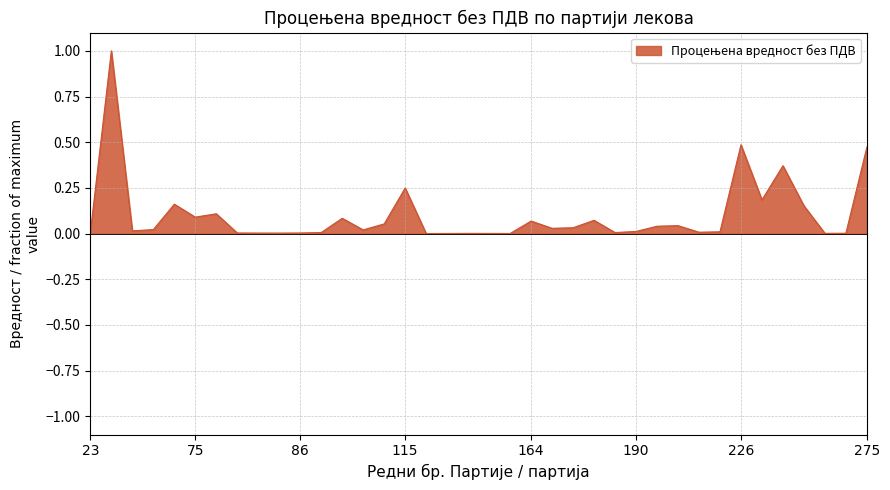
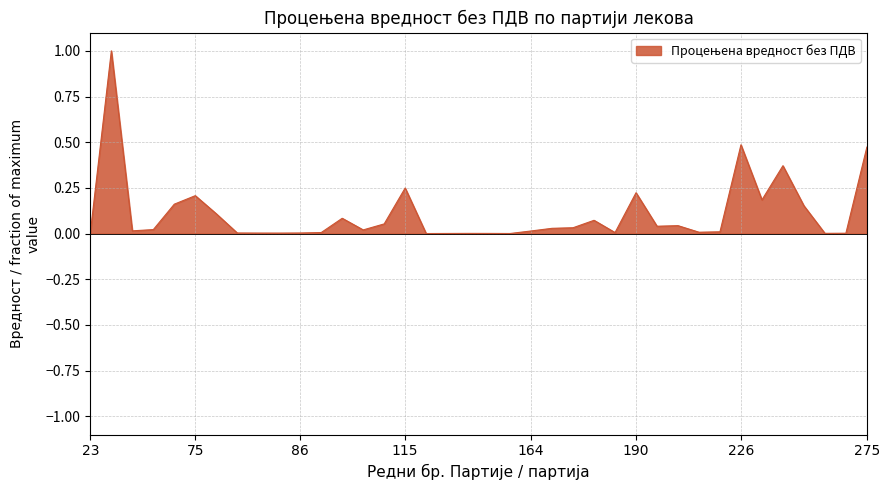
75: 0.09 -> 0.21
164: 0.07 -> 0.01
190: 0.01 -> 0.22
